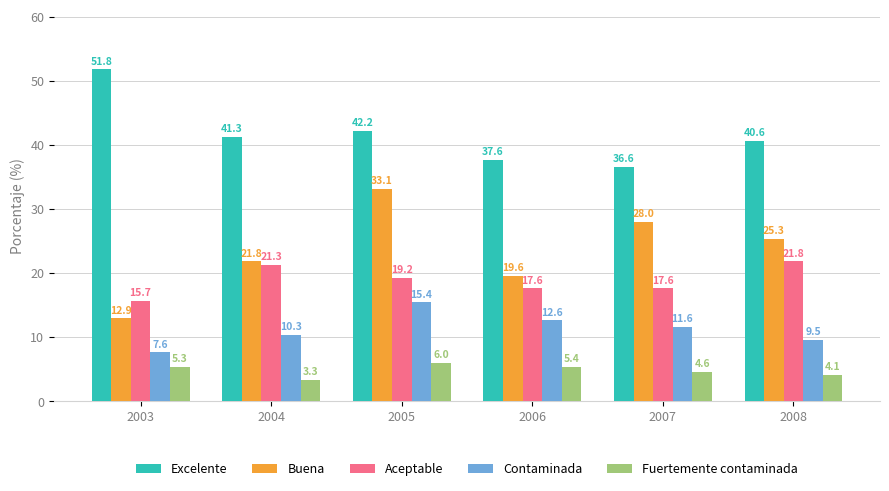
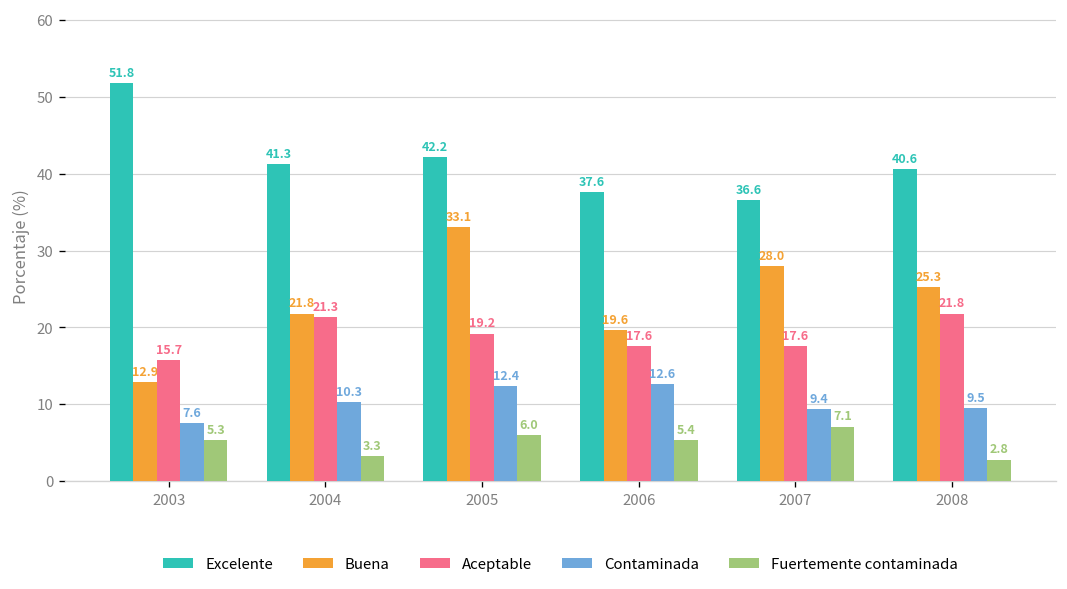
Contaminada, 2005: 15.4 -> 12.4
Contaminada, 2007: 11.6 -> 9.4
Fuertemente contaminada, 2007: 4.6 -> 7.1
Fuertemente contaminada, 2008: 4.1 -> 2.8
